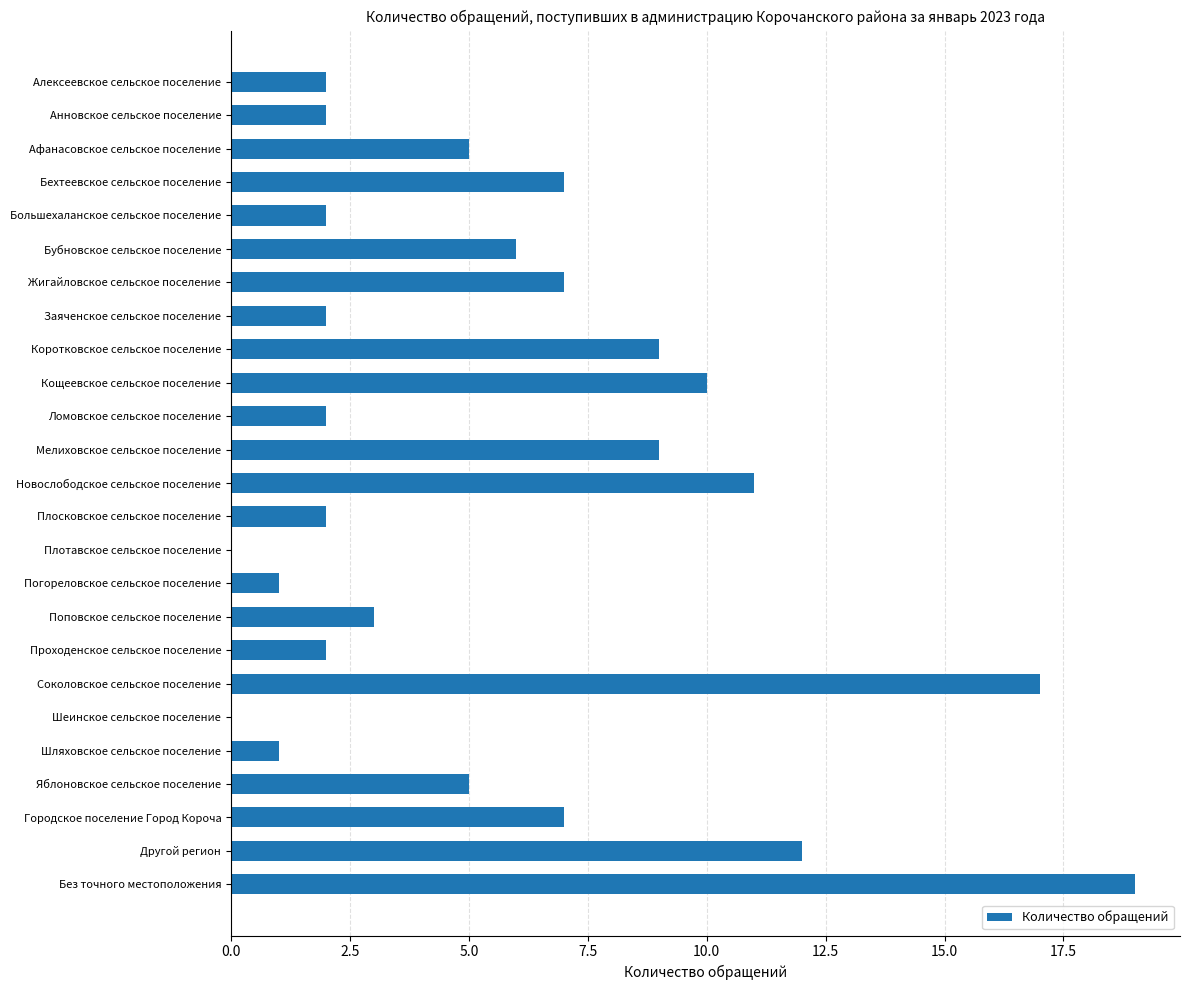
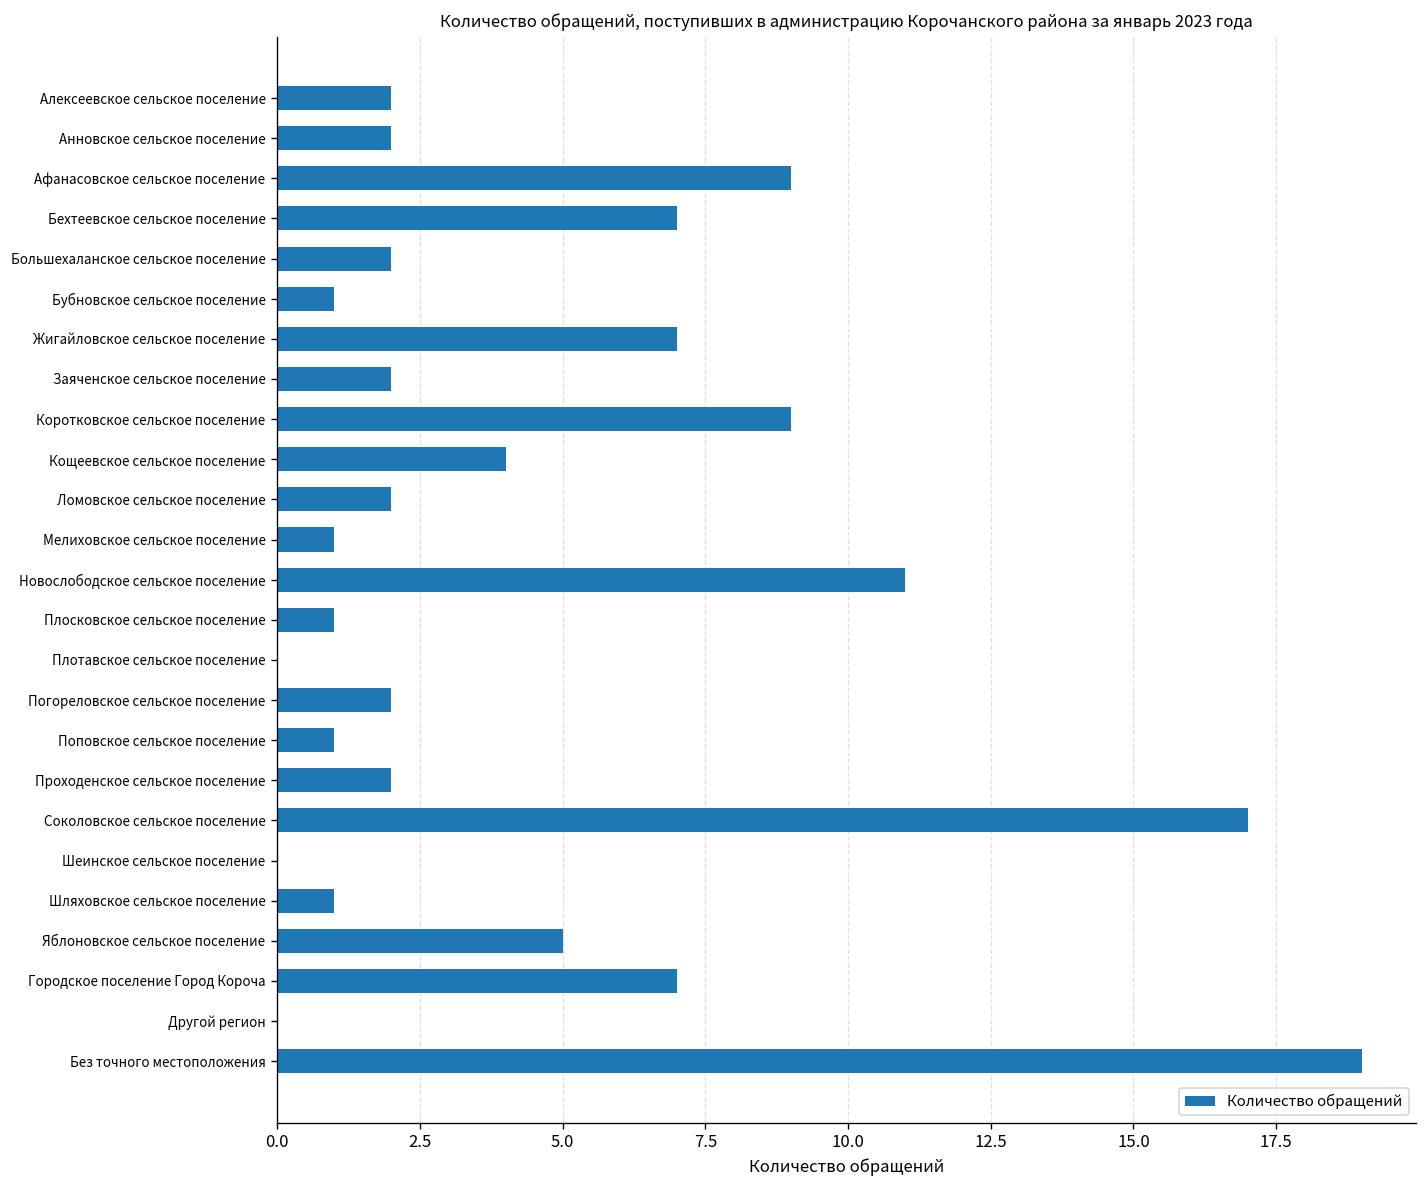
Афанасовское сельское поселение: 5 -> 9
Бубновское сельское поселение: 6 -> 1
Кощеевское сельское поселение: 10 -> 4
Мелиховское сельское поселение: 9 -> 1
Плосковское сельское поселение: 2 -> 1
Погореловское сельское поселение: 1 -> 2
Поповское сельское поселение: 3 -> 1
Другой регион: 12 -> 0
